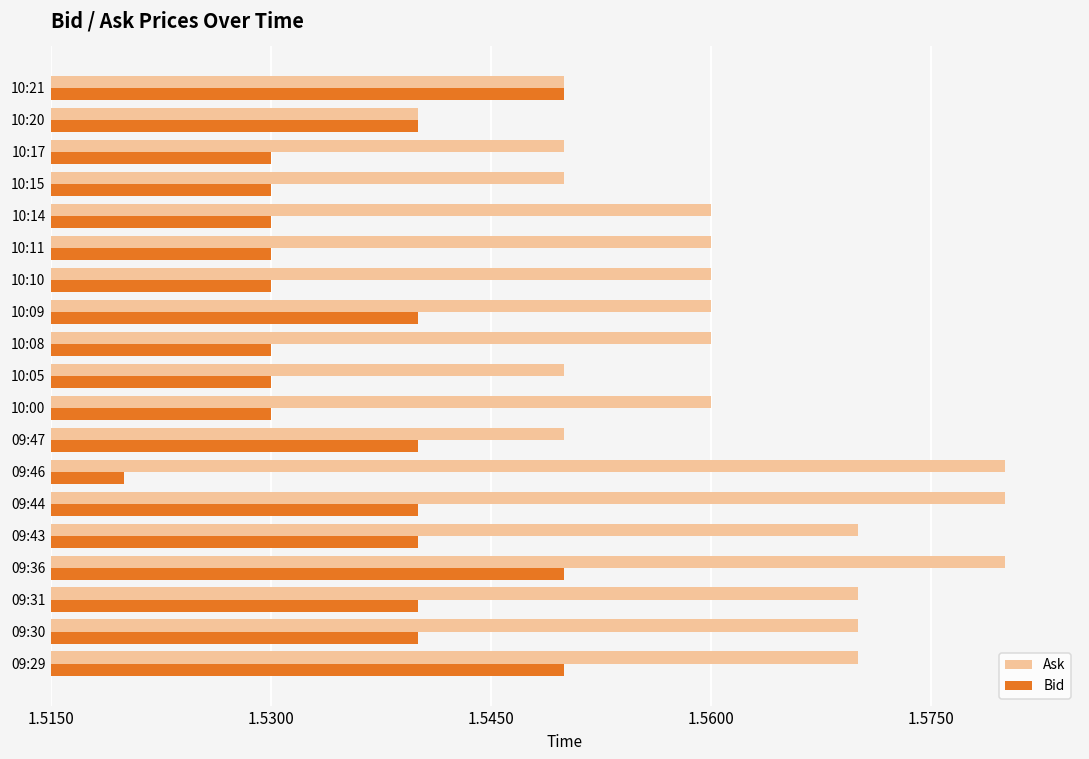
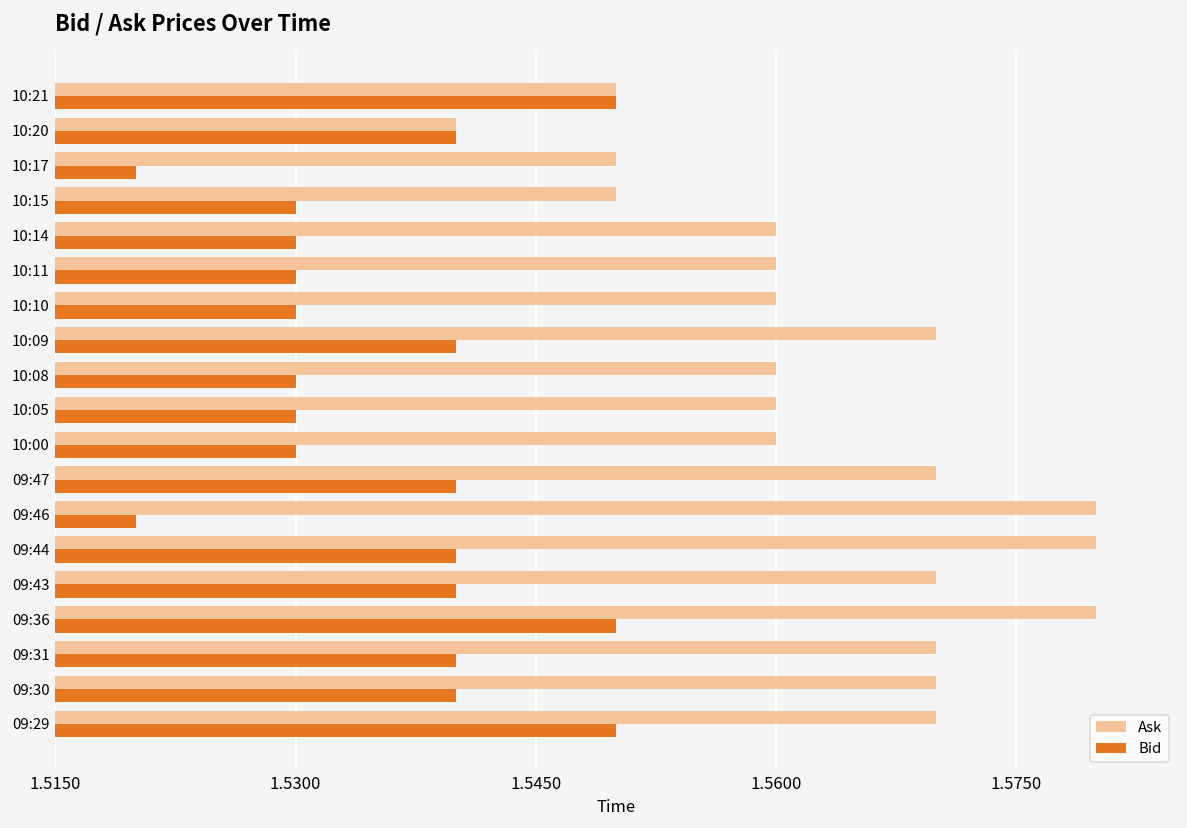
Bid, 10:17: 1.53 -> 1.52
Ask, 10:09: 1.56 -> 1.57
Ask, 10:05: 1.55 -> 1.56
Ask, 09:47: 1.55 -> 1.57
